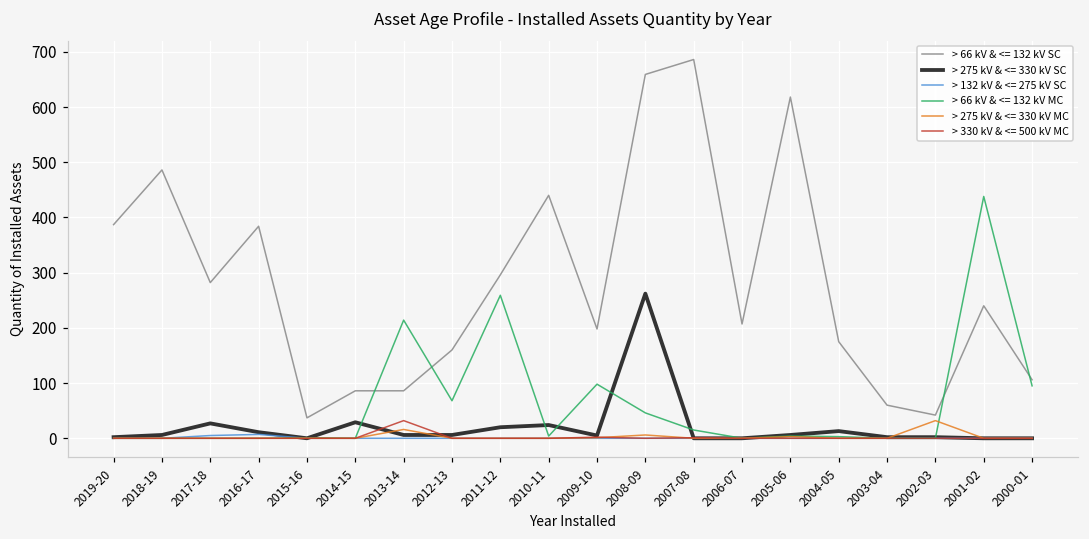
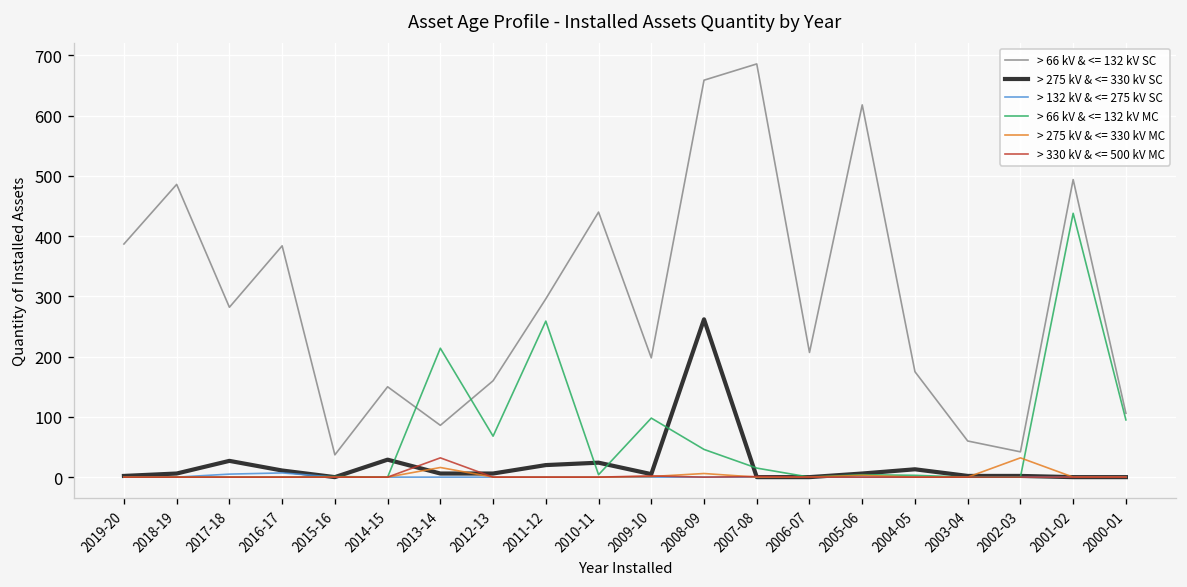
> 66 kV & <= 132 kV SC, 2014-15: 90 -> 150
> 66 kV & <= 132 kV SC, 2001-02: 240 -> 490
